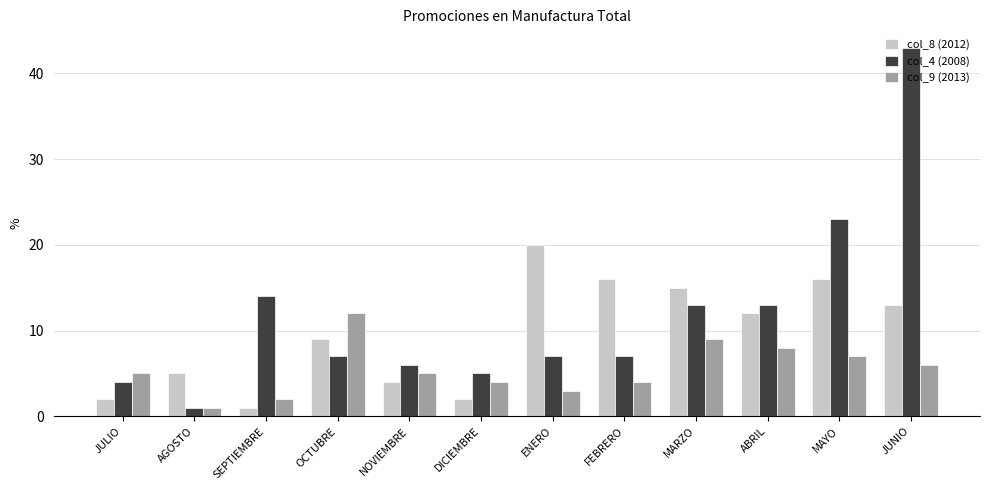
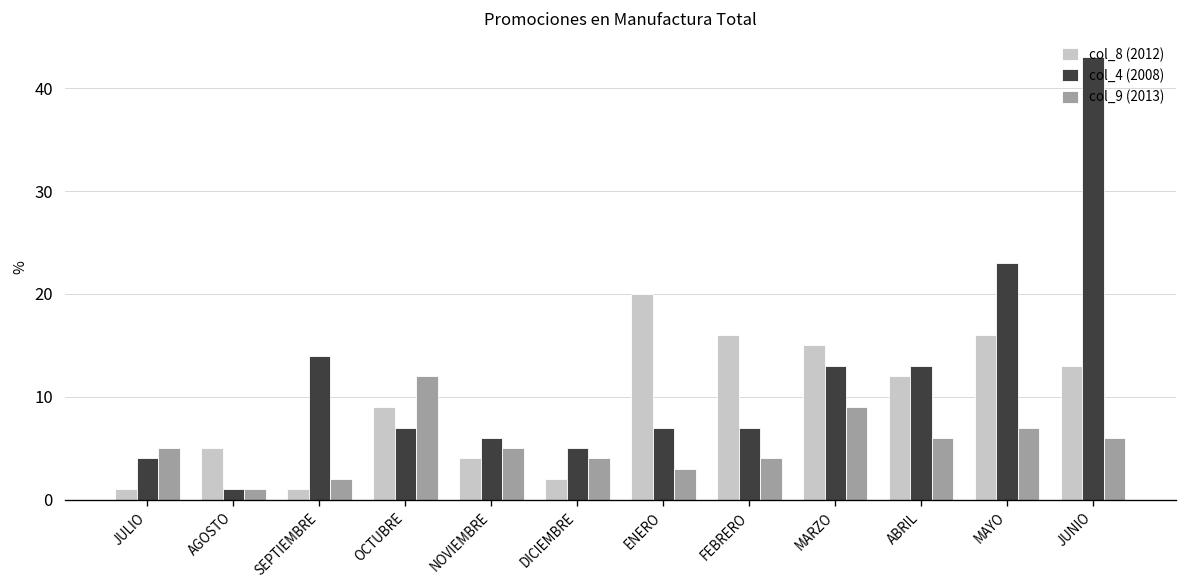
col_8 (2012), JULIO: 2 -> 1
col_9 (2013), ABRIL: 8 -> 6
